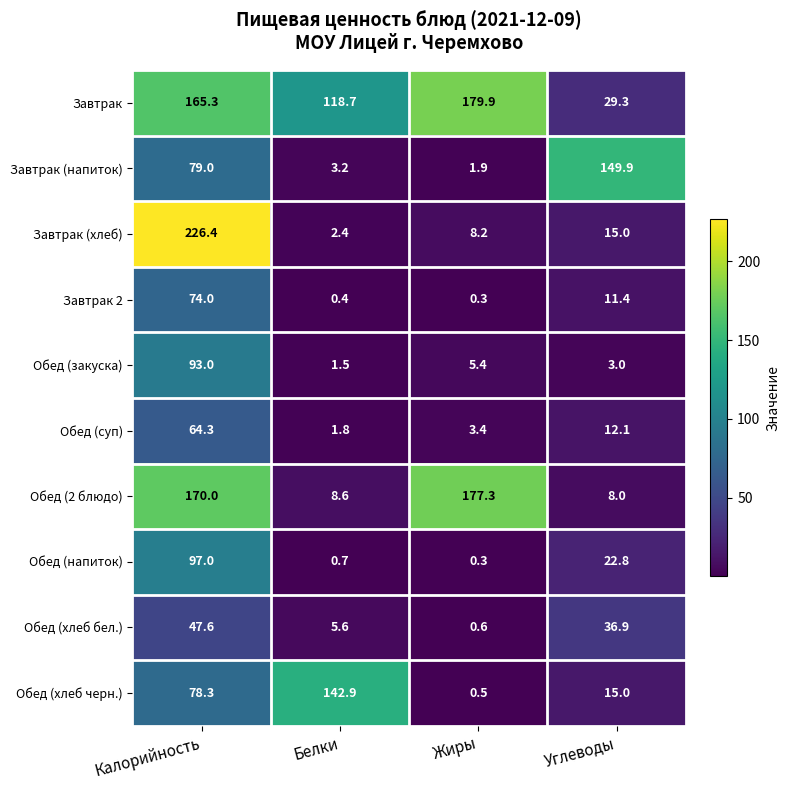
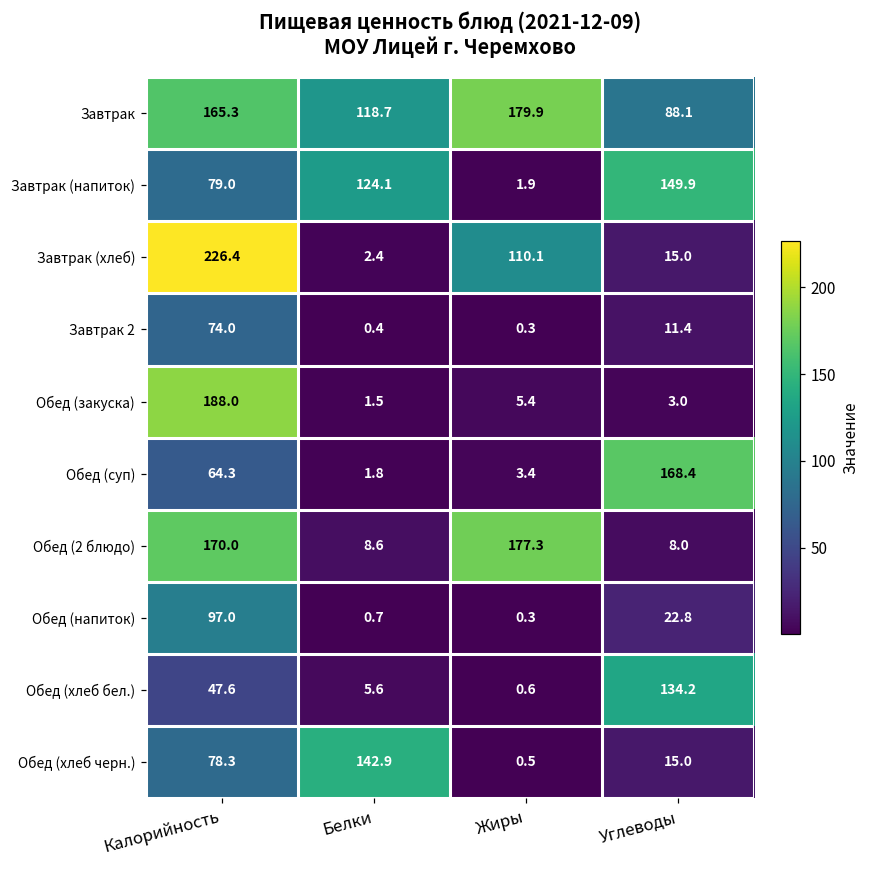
Завтрак, Углеводы: 29.3 -> 88.1
Завтрак (напиток), Белки: 3.2 -> 124.1
Завтрак (хлеб), Жиры: 8.2 -> 110.1
Обед (закуска), Калорийность: 93.0 -> 188.0
Обед (суп), Углеводы: 12.1 -> 168.4
Обед (хлеб бел.), Углеводы: 36.9 -> 134.2
